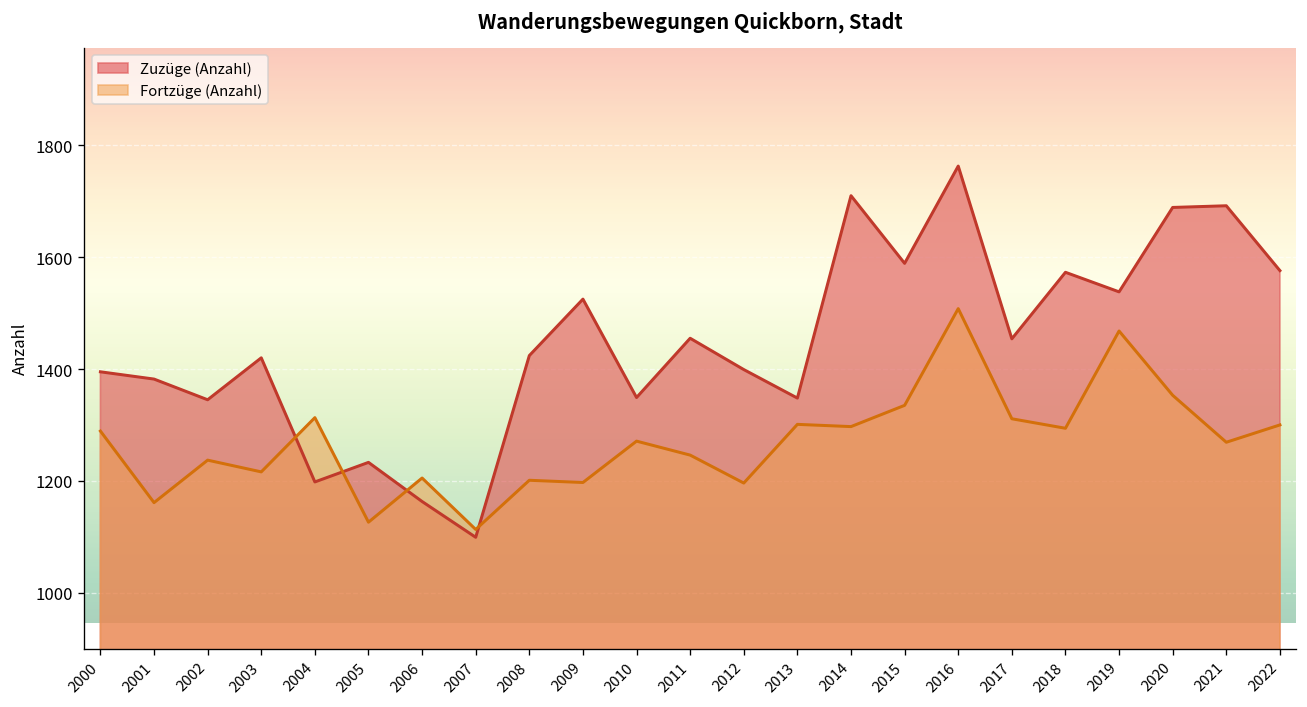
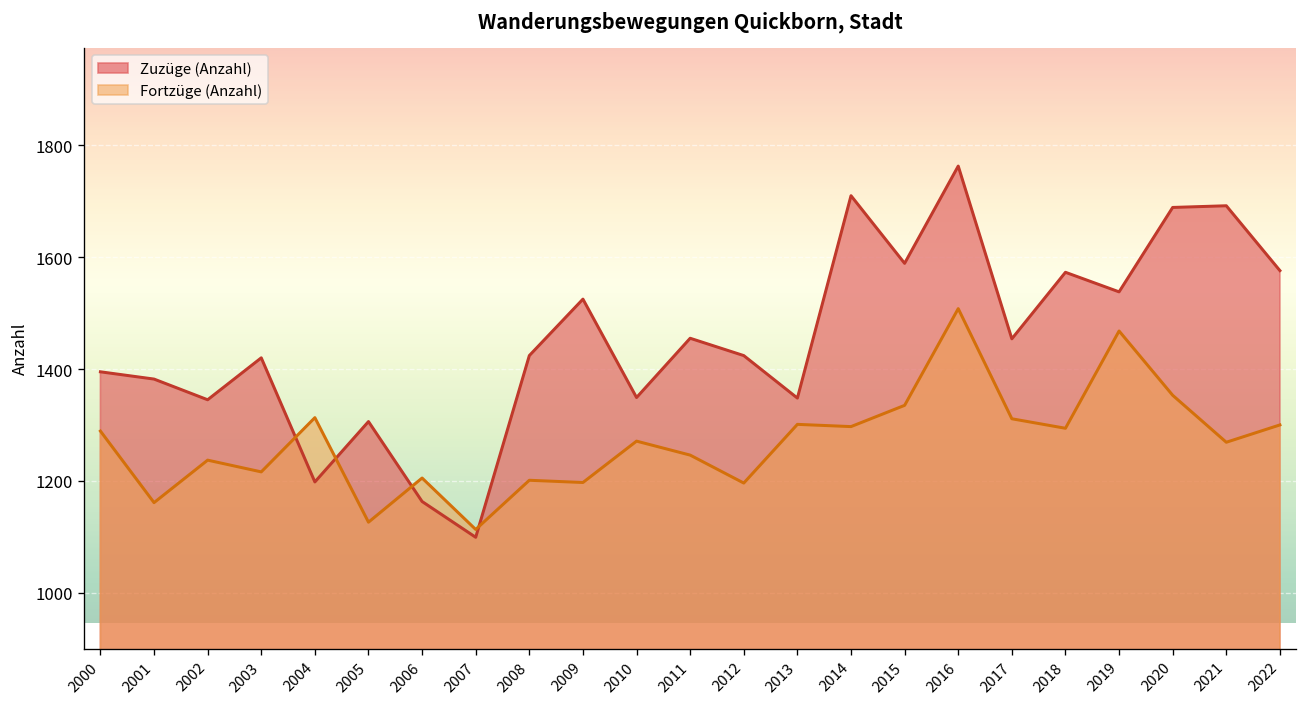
Zuzüge (Anzahl), 2005: 1230 -> 1310
Zuzüge (Anzahl), 2012: 1400 -> 1420
